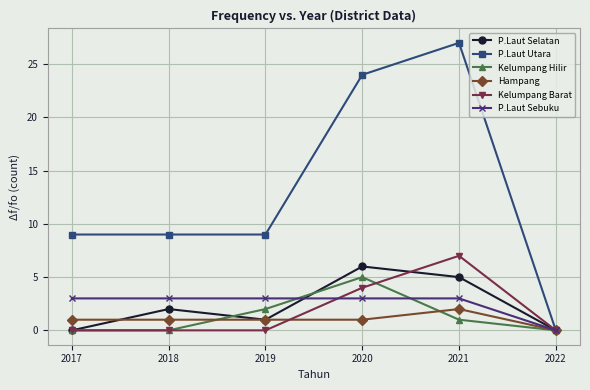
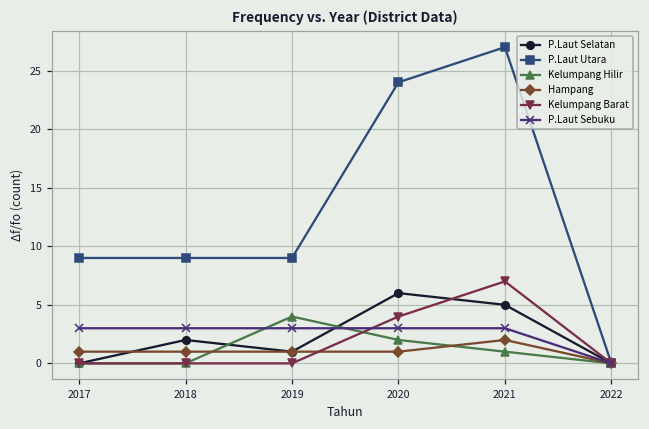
Kelumpang Hilir, 2019: 2 -> 4
Kelumpang Hilir, 2020: 5 -> 2
